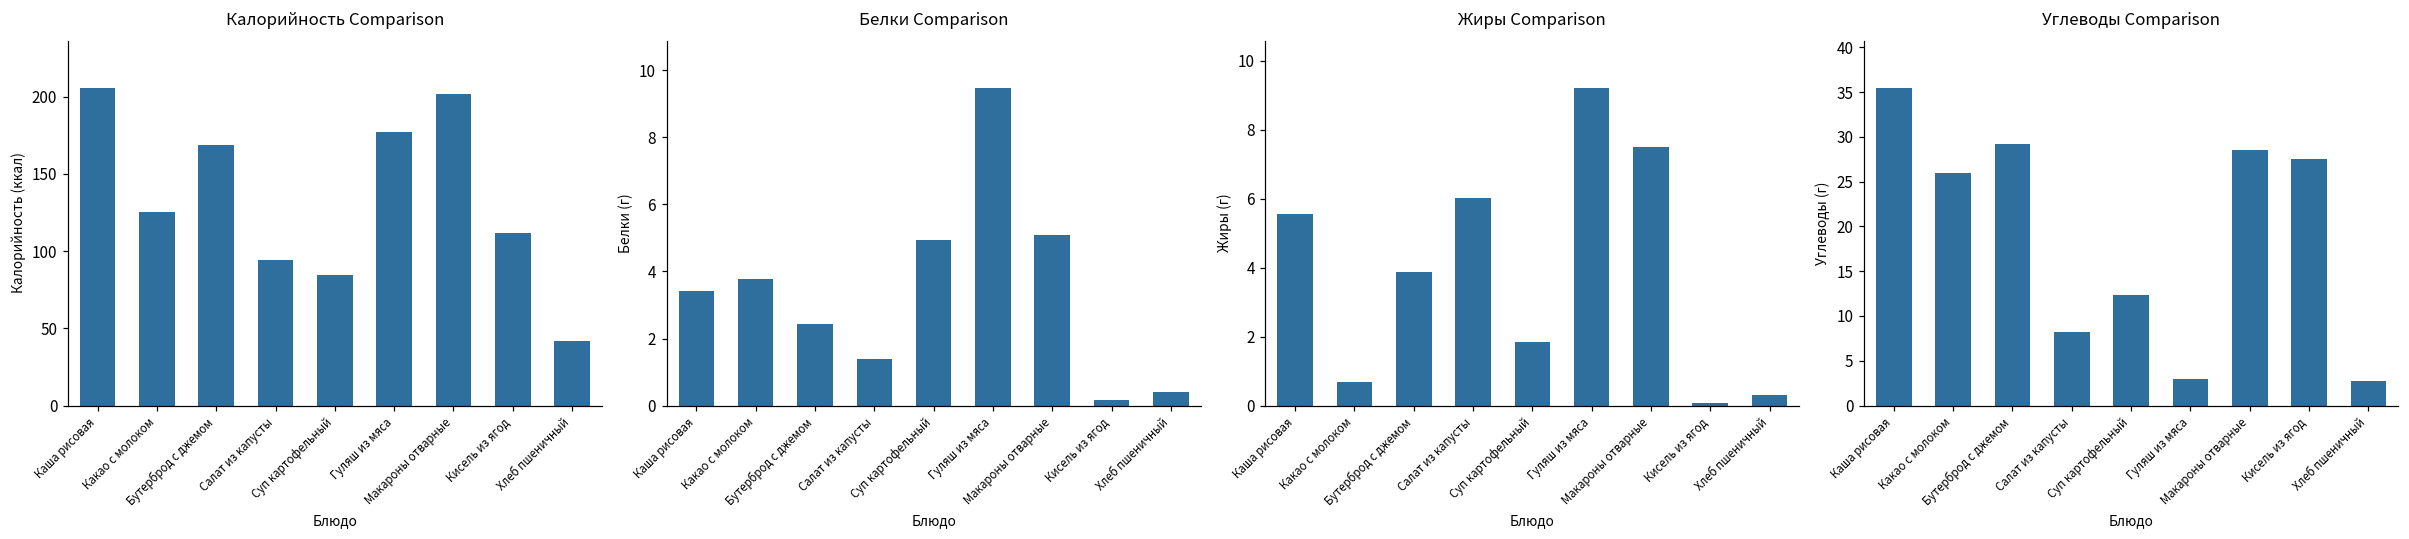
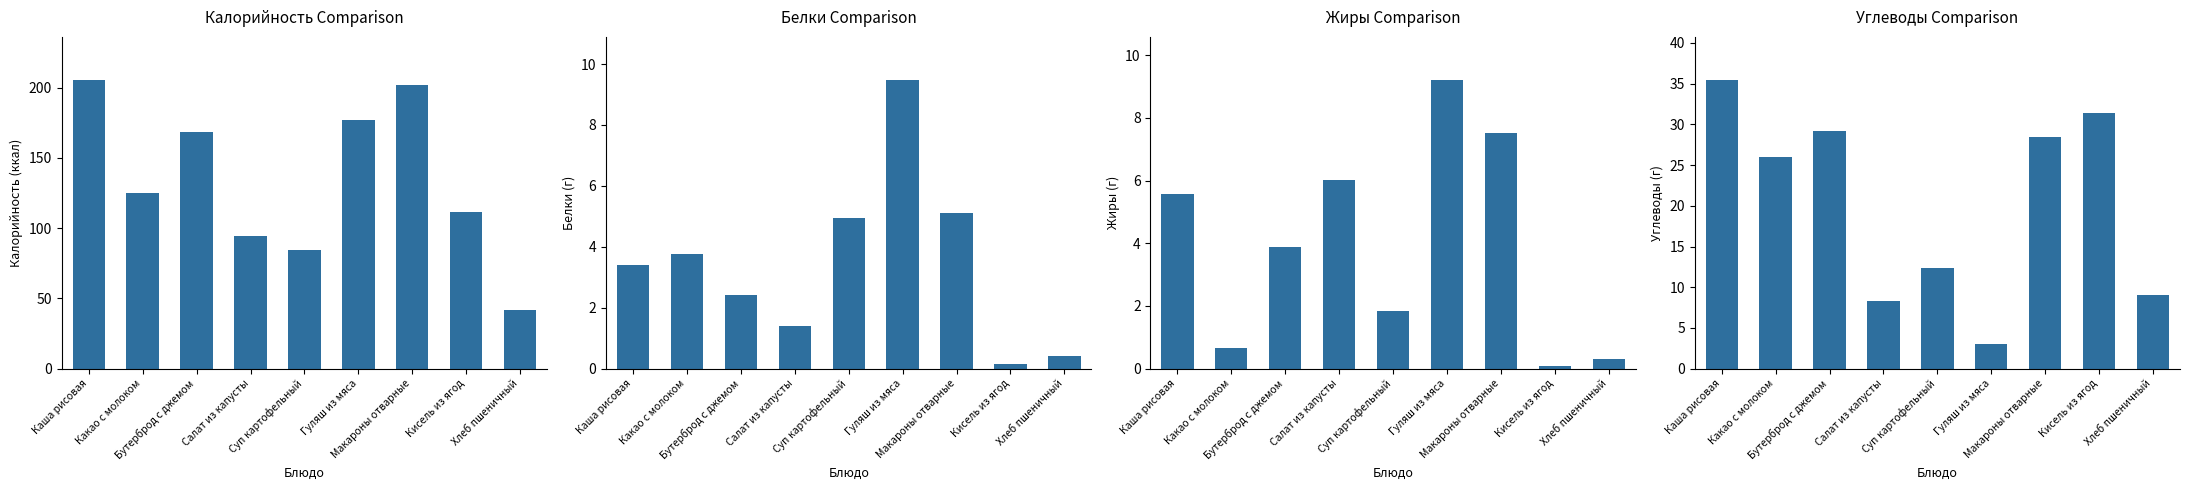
Углеводы Comparison, Кисель из ягод: 28 -> 31
Углеводы Comparison, Хлеб пшеничный: 3 -> 9
